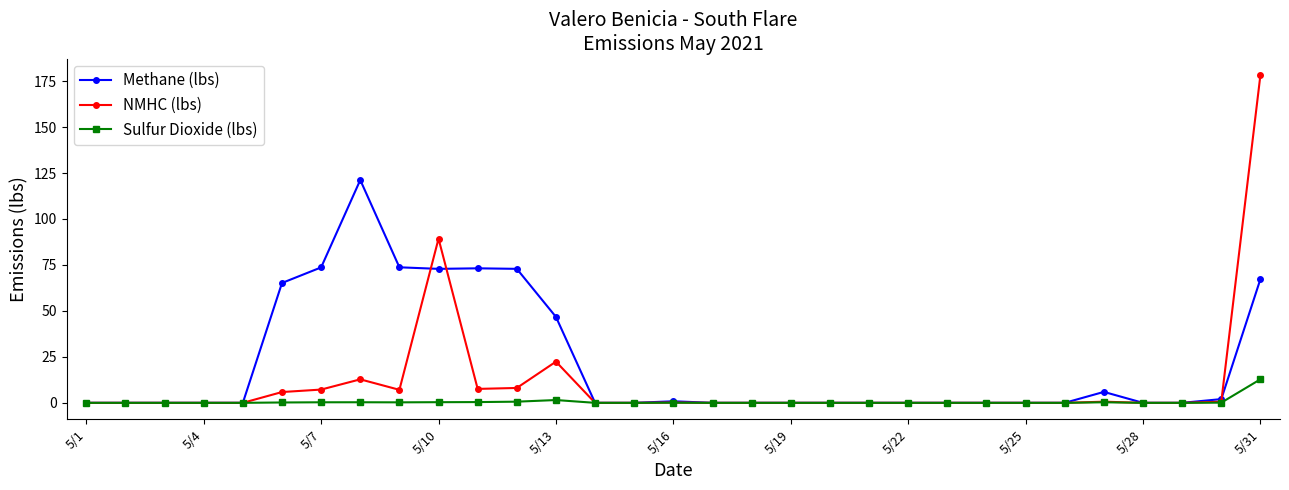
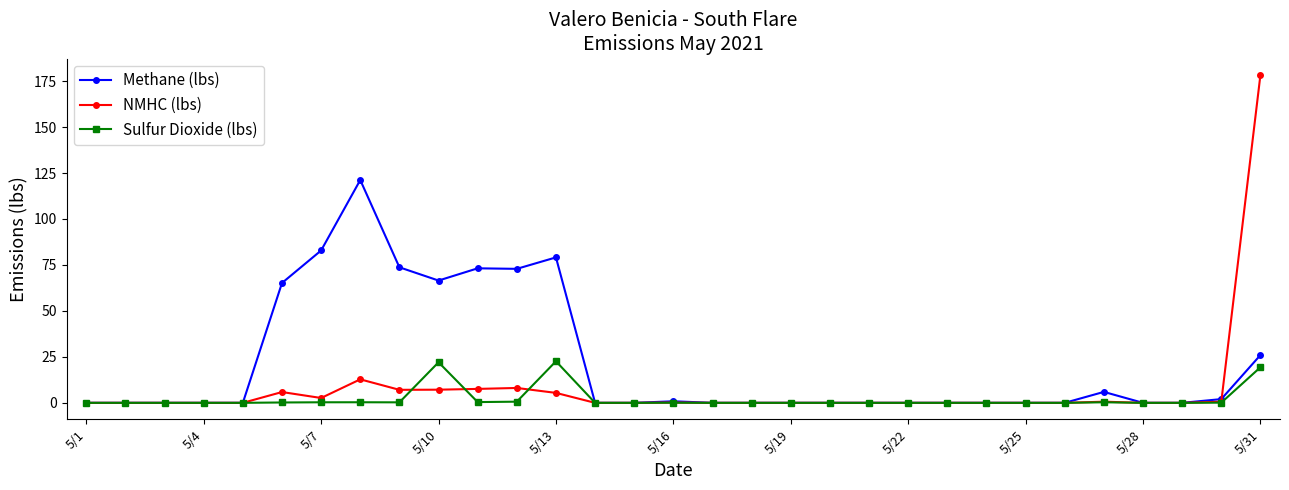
Methane (lbs), 5/7: 74 -> 83
NMHC (lbs), 5/7: 7 -> 3
Methane (lbs), 5/10: 73 -> 67
NMHC (lbs), 5/10: 89 -> 7
Sulfur Dioxide (lbs), 5/10: 0 -> 22
Methane (lbs), 5/13: 47 -> 79
NMHC (lbs), 5/13: 22 -> 5
Sulfur Dioxide (lbs), 5/13: 2 -> 23
Methane (lbs), 5/31: 67 -> 26
Sulfur Dioxide (lbs), 5/31: 13 -> 19
